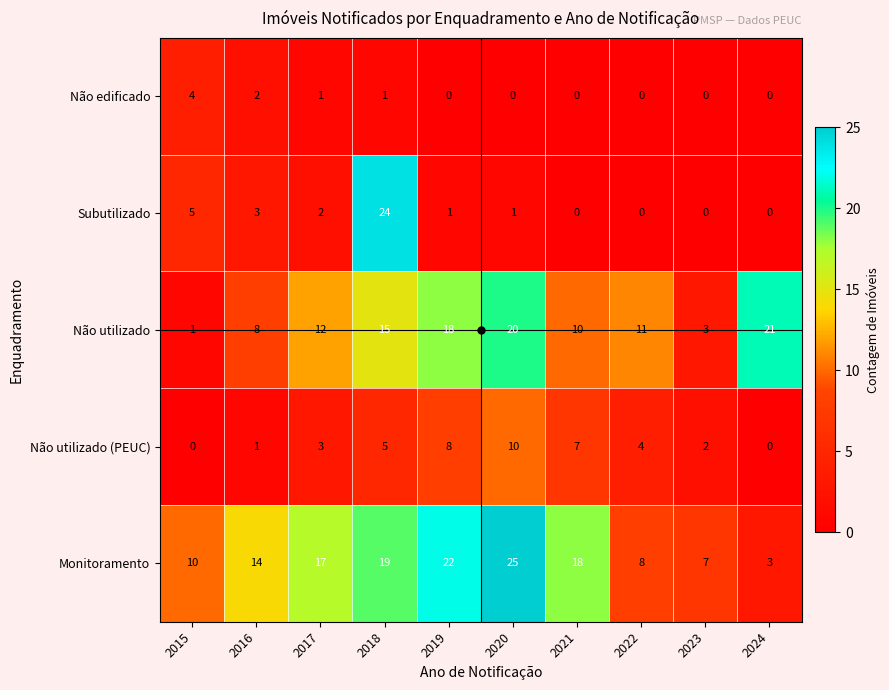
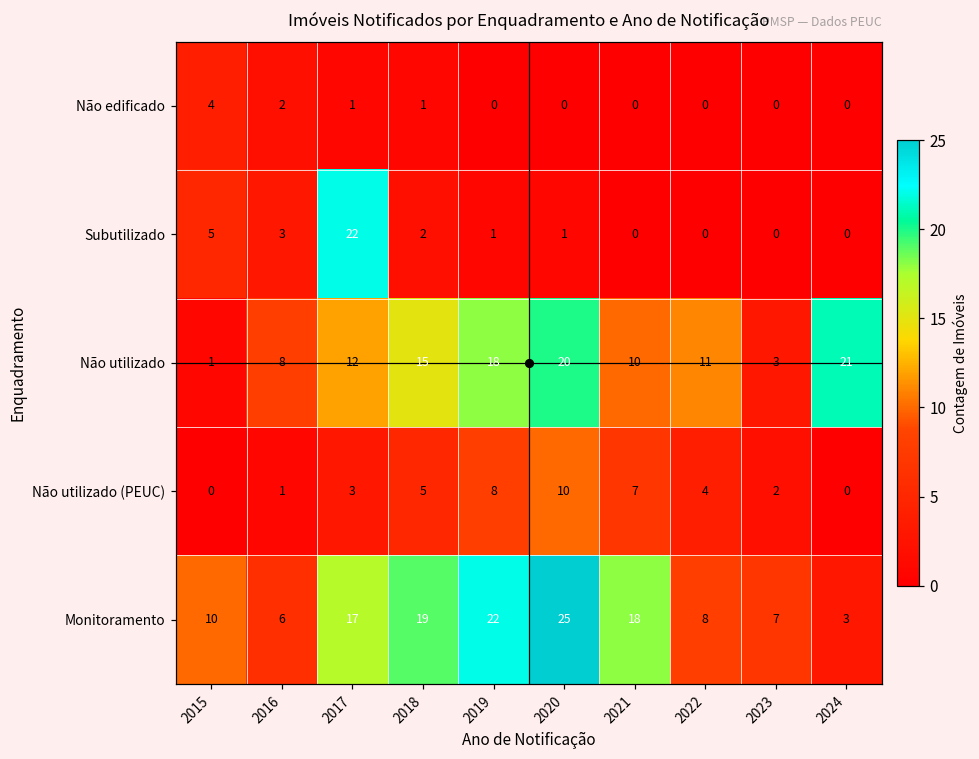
Subutilizado, 2017: 2 -> 22
Subutilizado, 2018: 24 -> 2
Monitoramento, 2016: 14 -> 6
